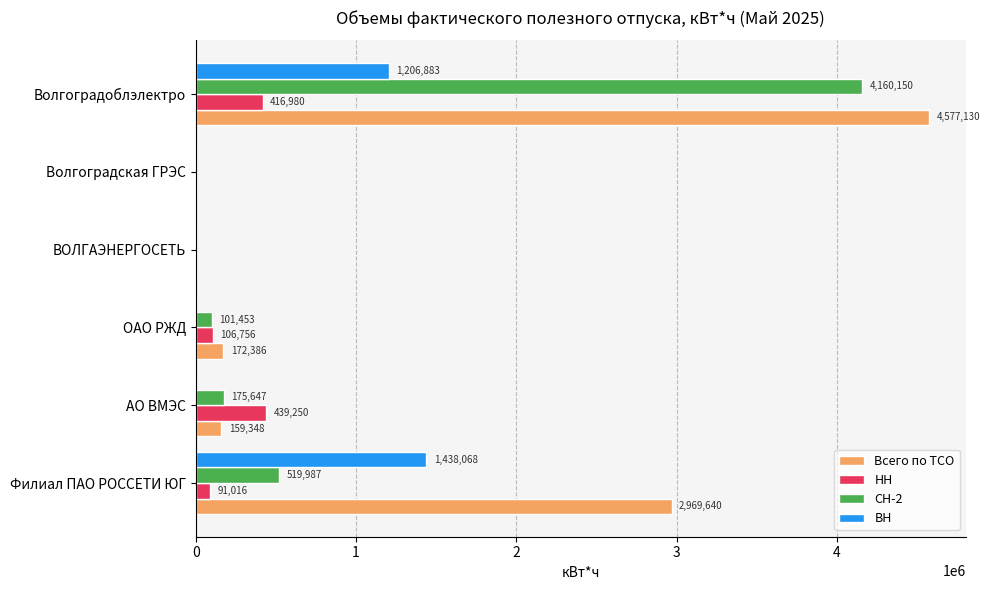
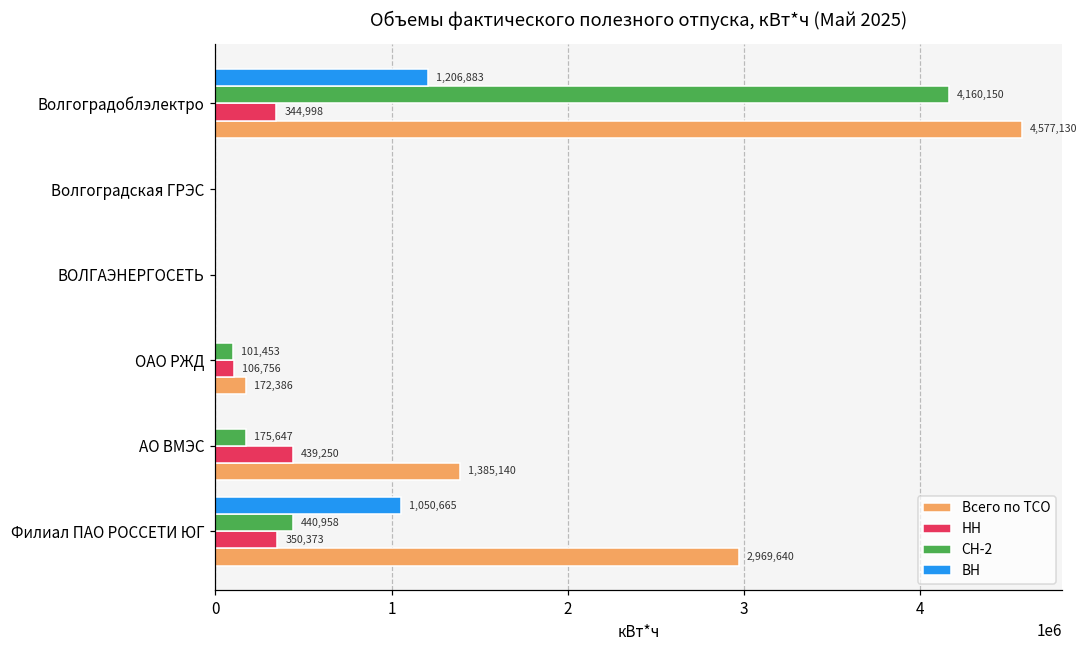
НН, Волгоградоблэлектро: 416,980 -> 344,998
Всего по ТСО, АО ВМЭС: 159,348 -> 1,385,140
ВН, Филиал ПАО РОССЕТИ ЮГ: 1,438,068 -> 1,050,665
СН-2, Филиал ПАО РОССЕТИ ЮГ: 519,987 -> 440,958
НН, Филиал ПАО РОССЕТИ ЮГ: 91,016 -> 350,373
